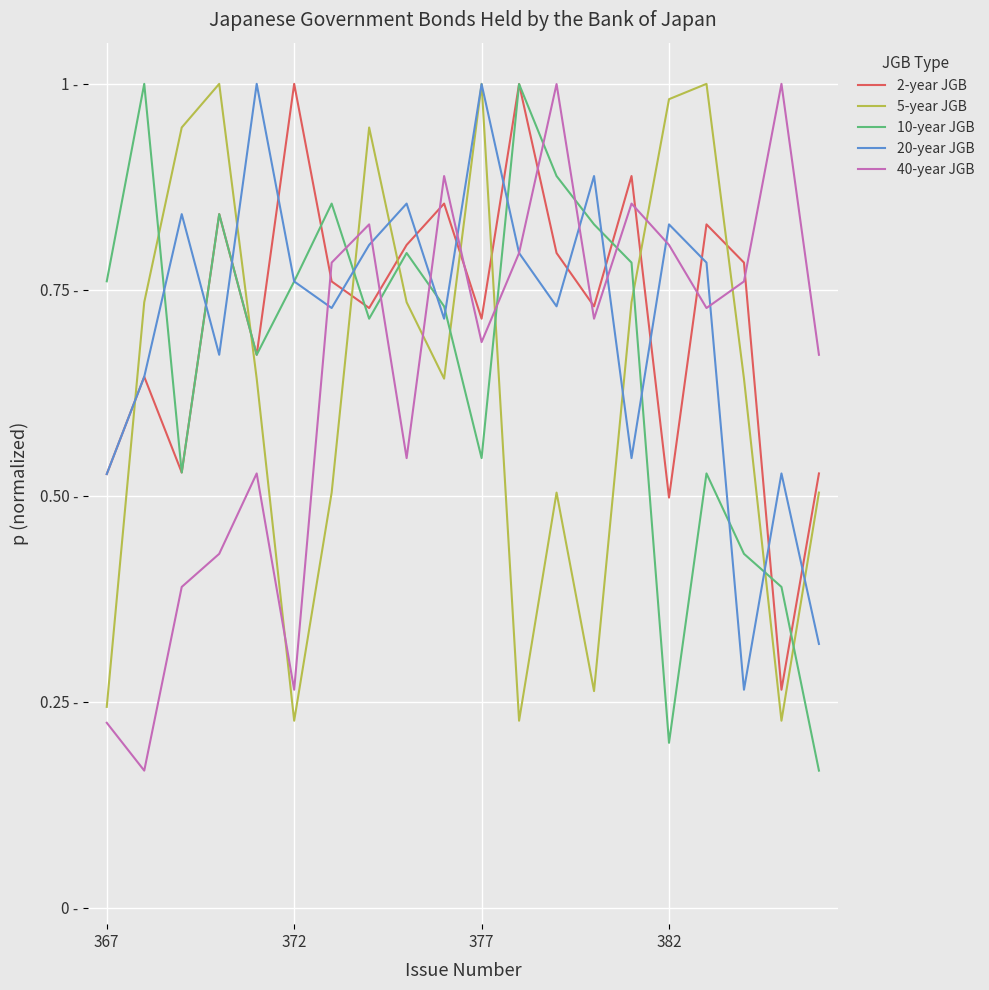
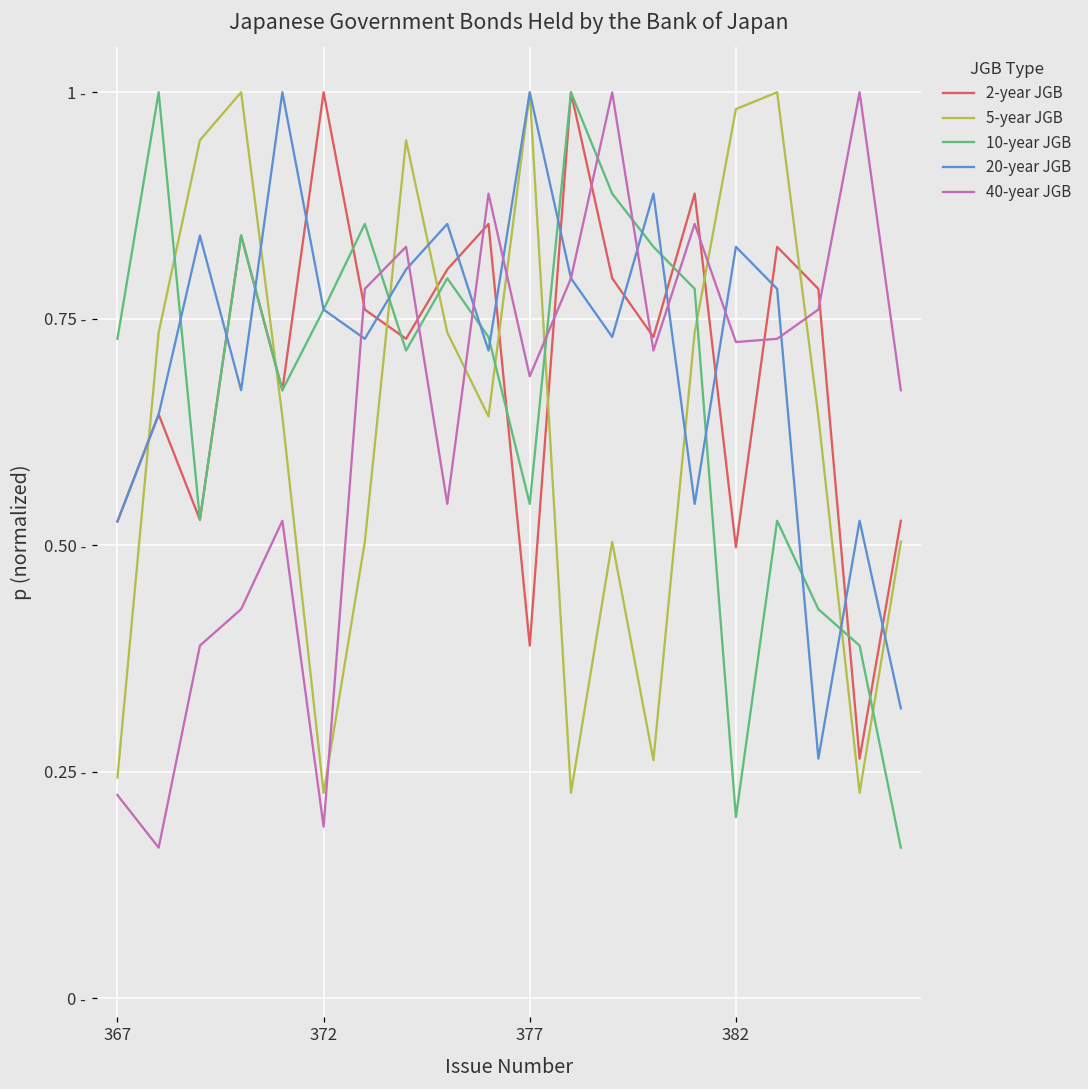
10-year JGB, 367: 0.76 - -> 0.73 -
40-year JGB, 372: 0.26 - -> 0.19 -
2-year JGB, 377: 0.71 - -> 0.39 -
40-year JGB, 382: 0.80 - -> 0.72 -
